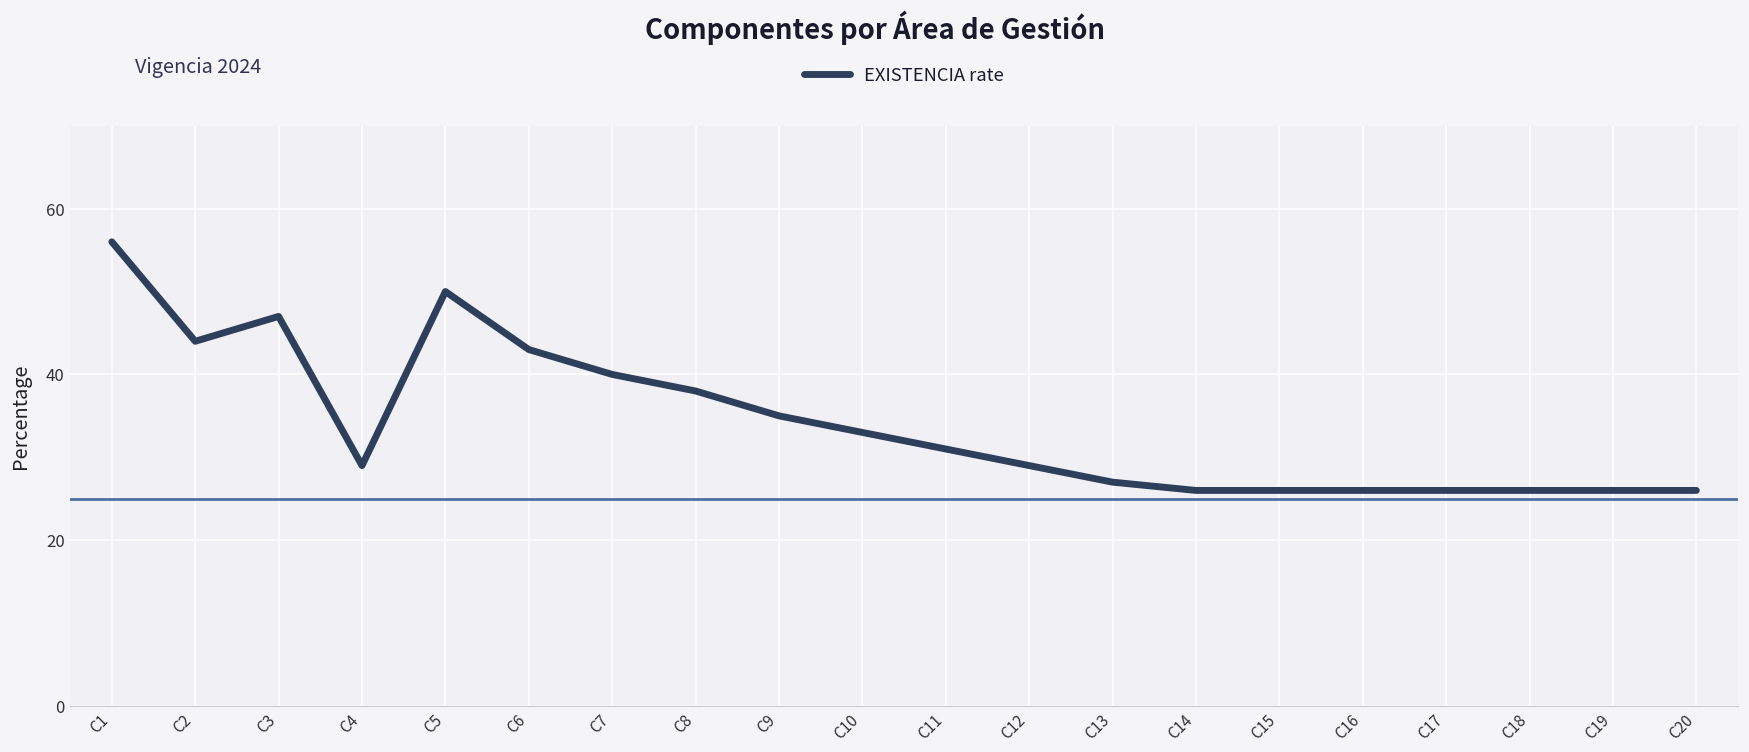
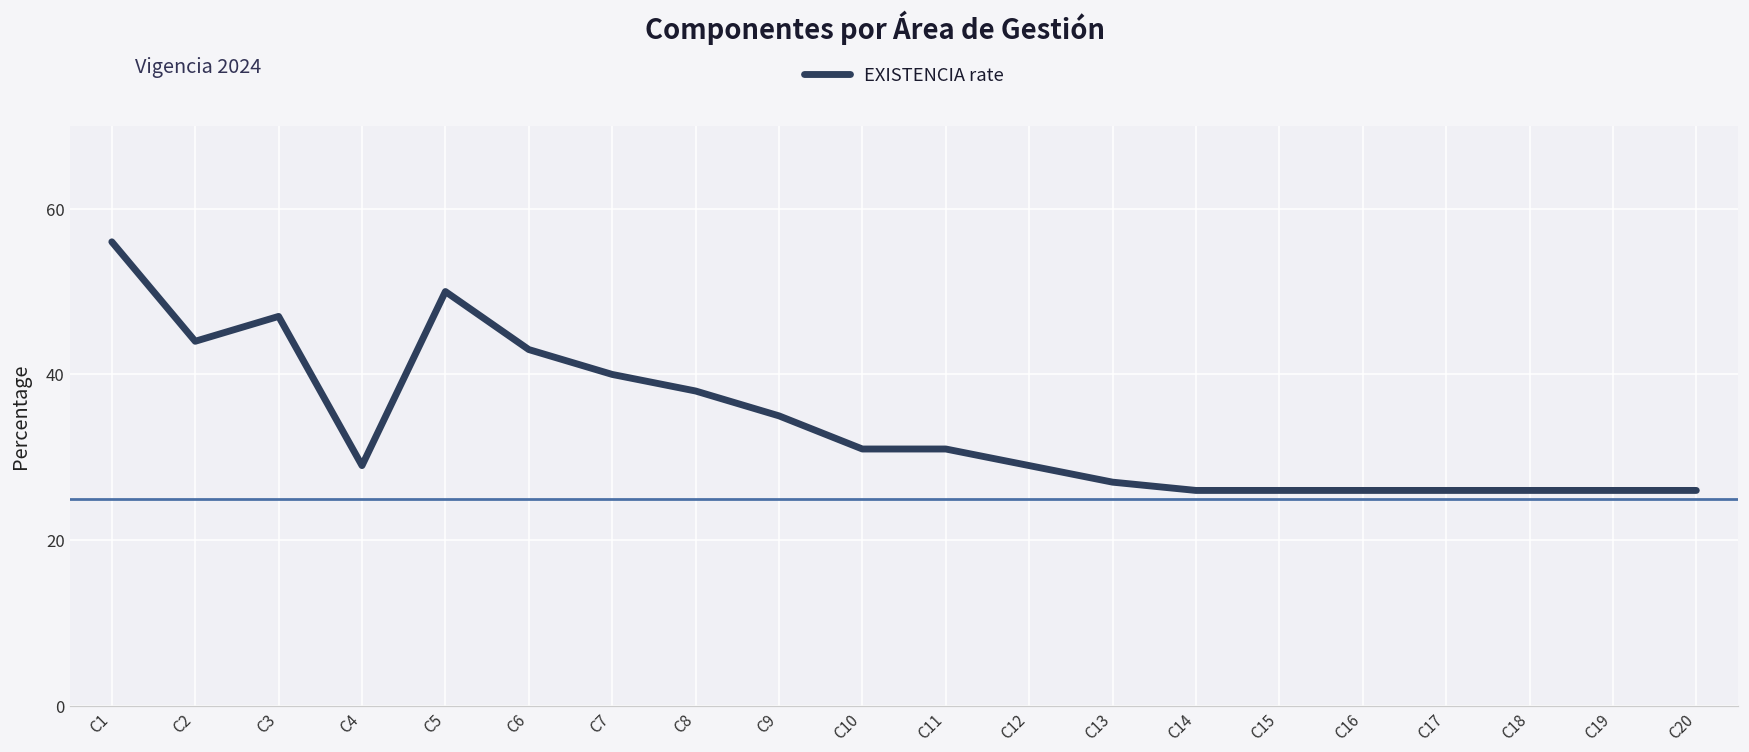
C10: 33 -> 31
